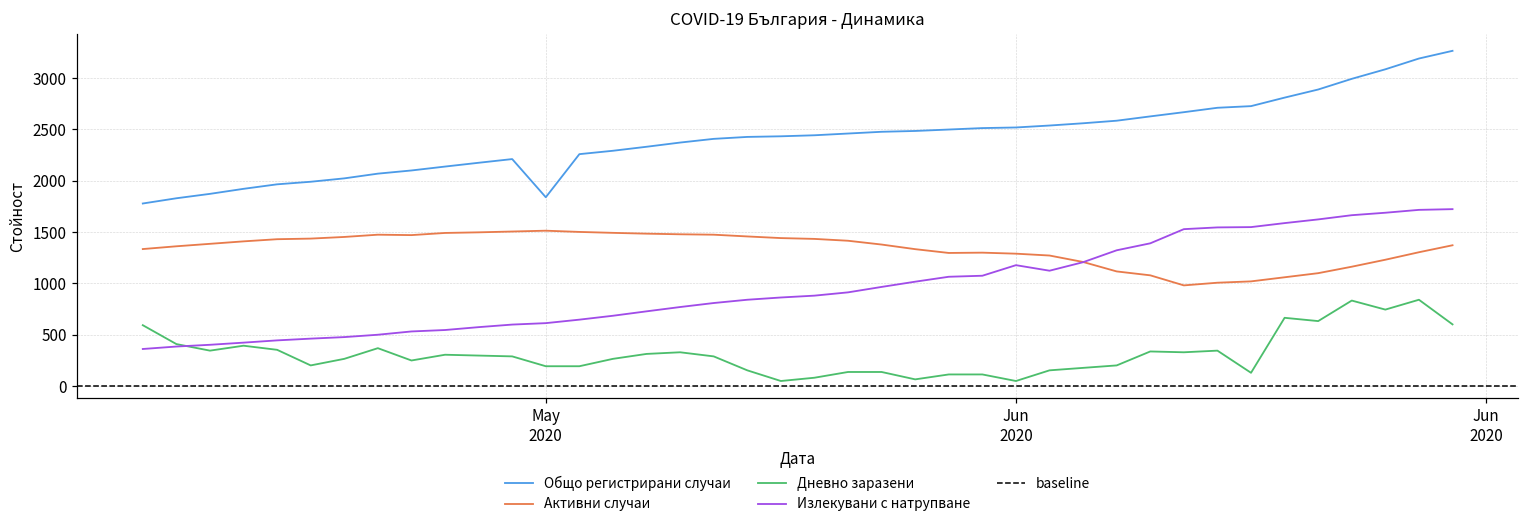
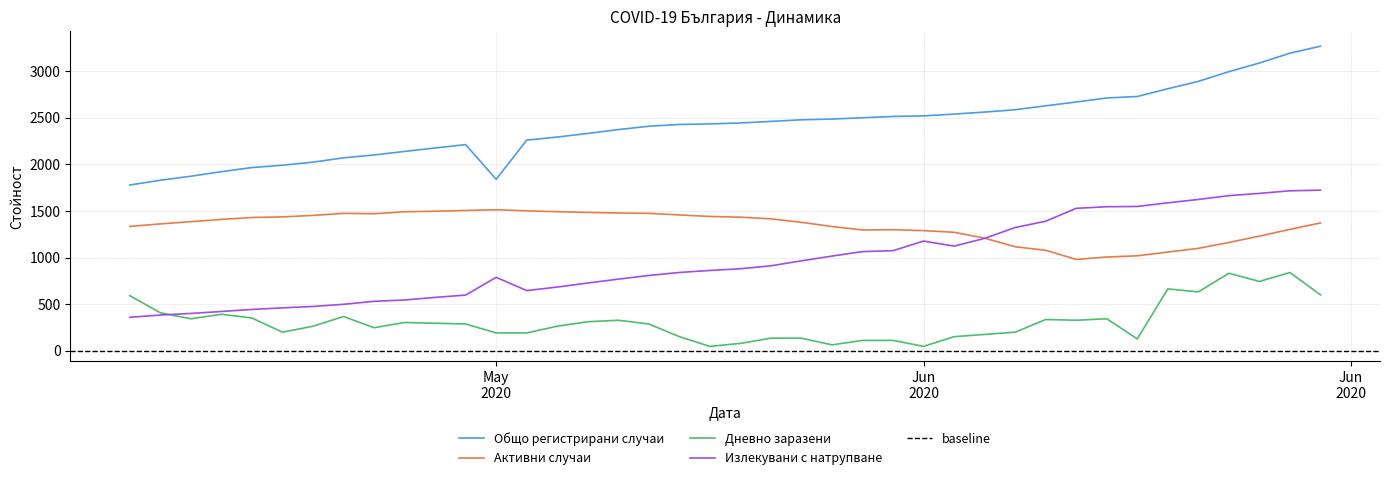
Излекувани с натрупване, May 2020: 600 -> 800
